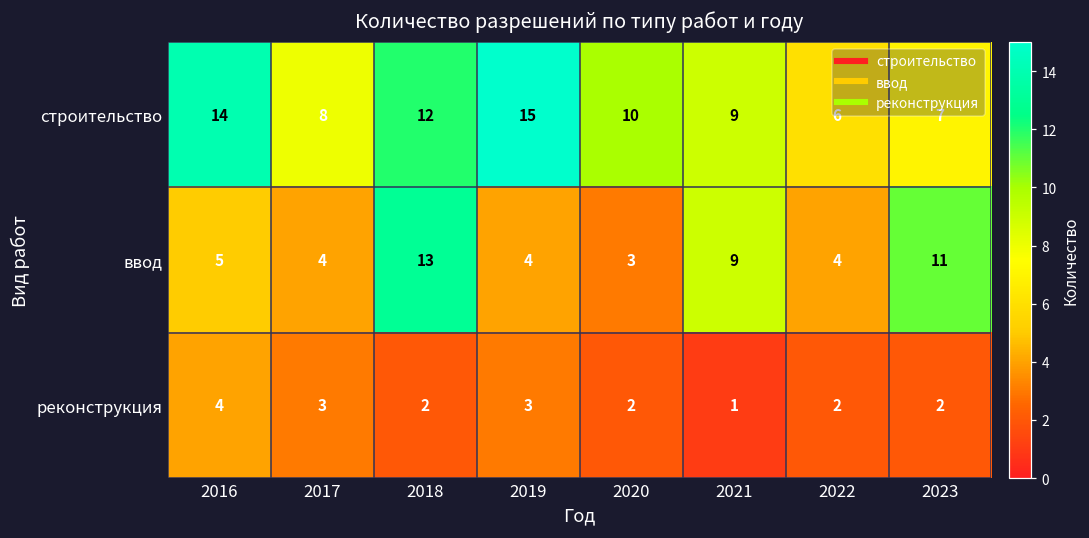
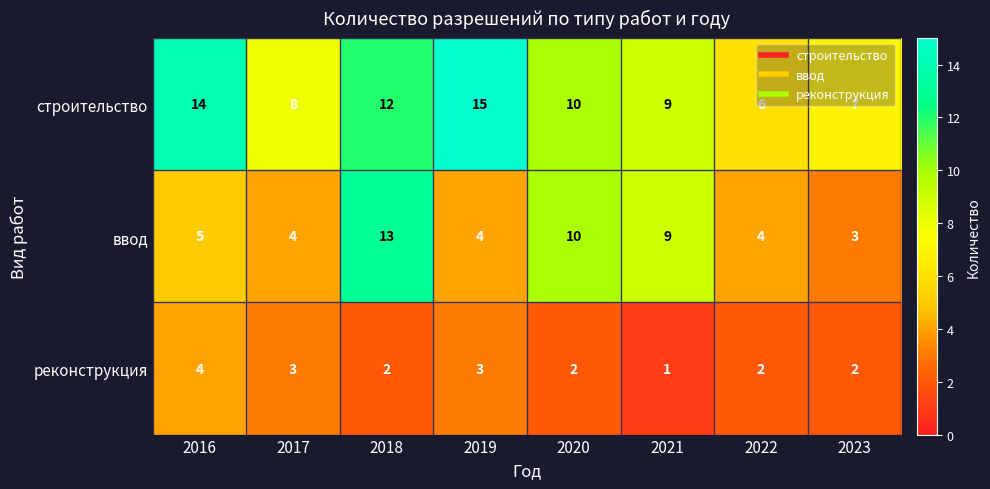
ввод, 2020: 3 -> 10
ввод, 2023: 11 -> 3
